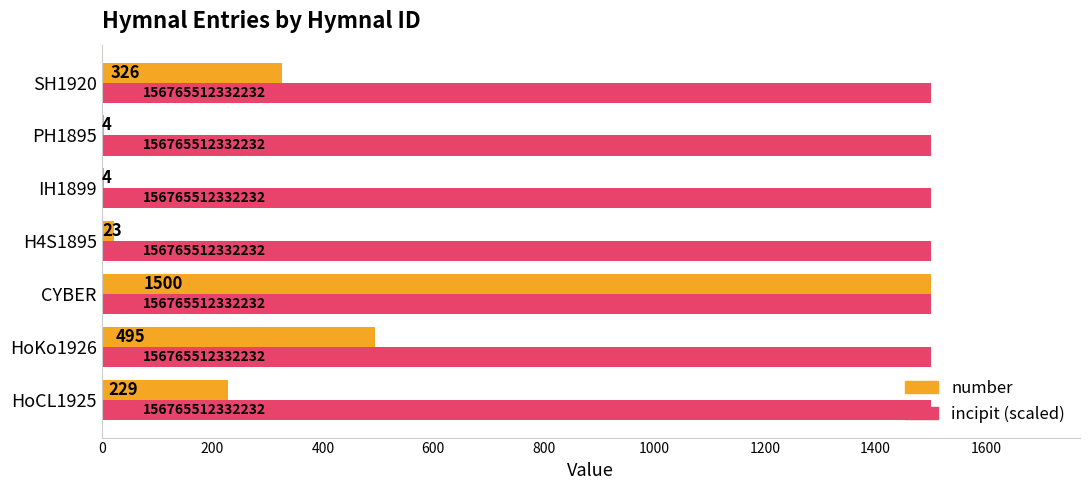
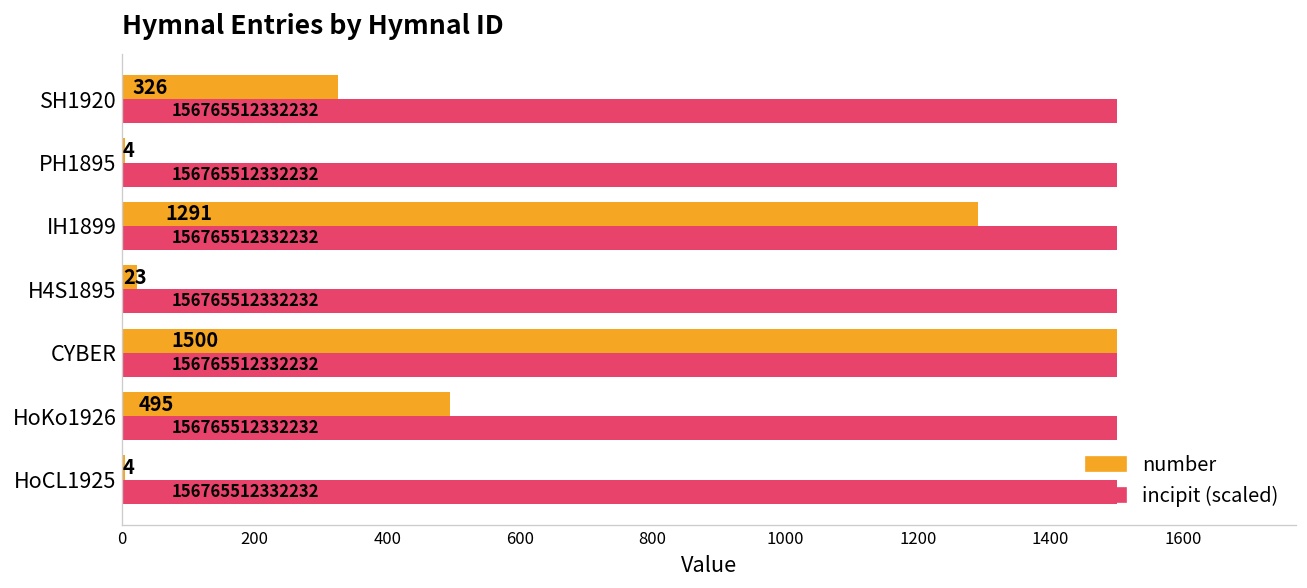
number, IH1899: 4 -> 1291
number, HoCL1925: 229 -> 4
